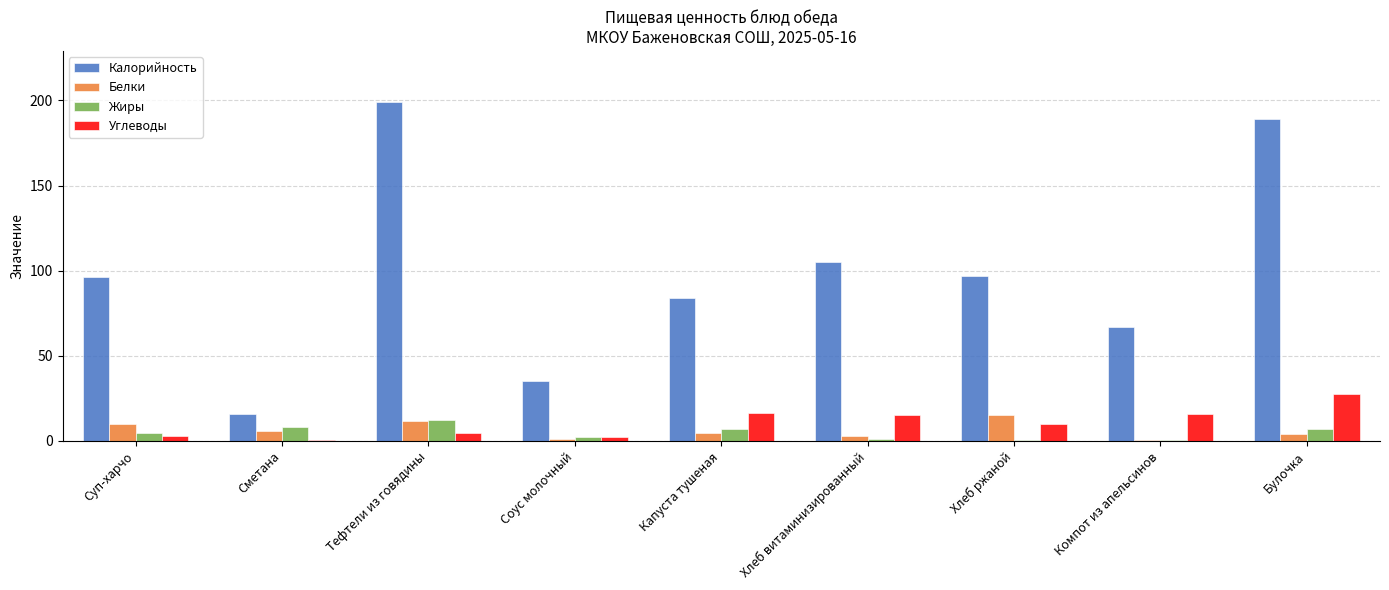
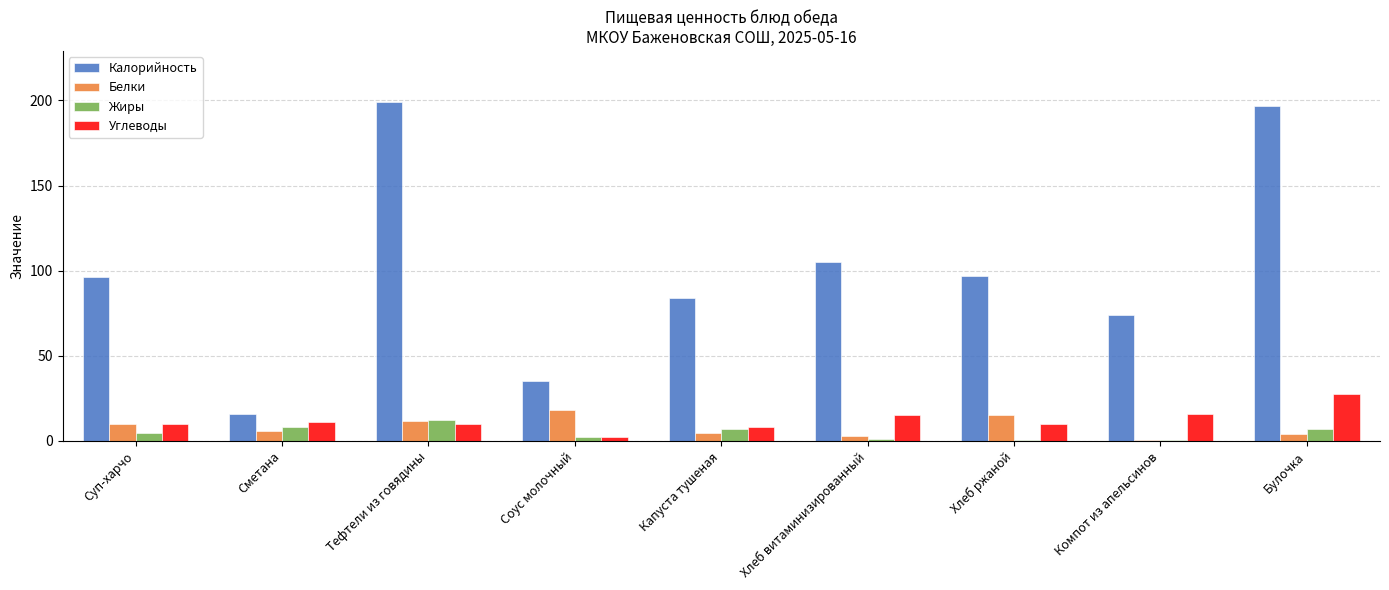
Углеводы, Суп-харчо: 3 -> 10
Углеводы, Сметана: 0 -> 11
Углеводы, Тефтели из говядины: 5 -> 10
Белки, Соус молочный: 1 -> 18
Углеводы, Капуста тушеная: 16 -> 8
Калорийность, Компот из апельсинов: 67 -> 74
Калорийность, Булочка: 189 -> 197
